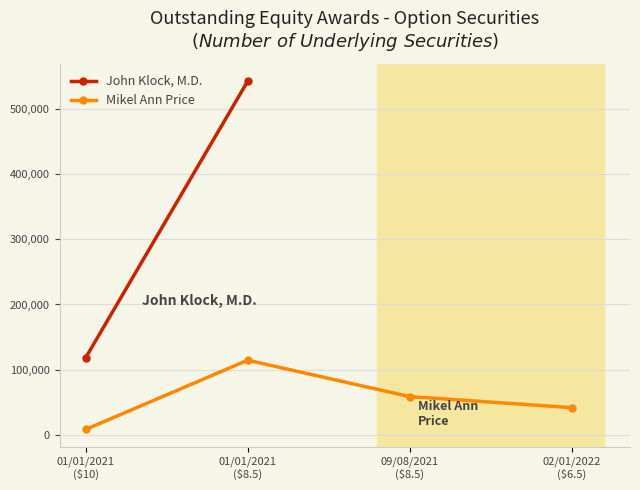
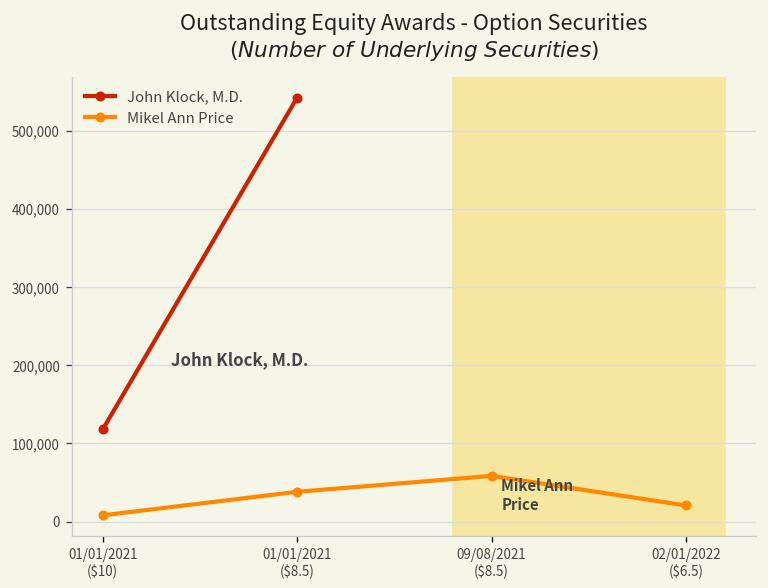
Mikel Ann Price, 01/01/2021 ($8.5): 110,000 -> 40,000
Mikel Ann Price, 02/01/2022 ($6.5): 40,000 -> 20,000
